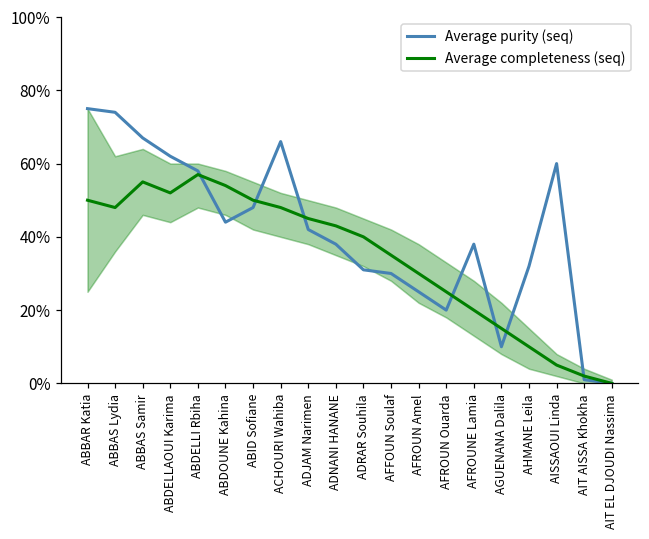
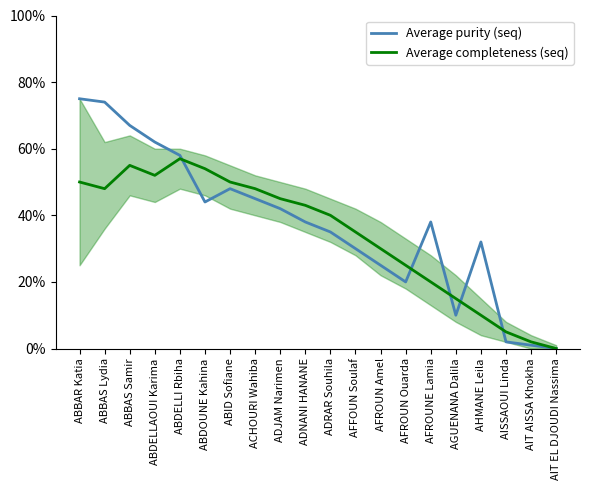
Average purity (seq), ACHOURI Wahiba: 66% -> 45%
Average purity (seq), ADRAR Souhila: 31% -> 35%
Average purity (seq), AISSAOUI Linda: 60% -> 2%
